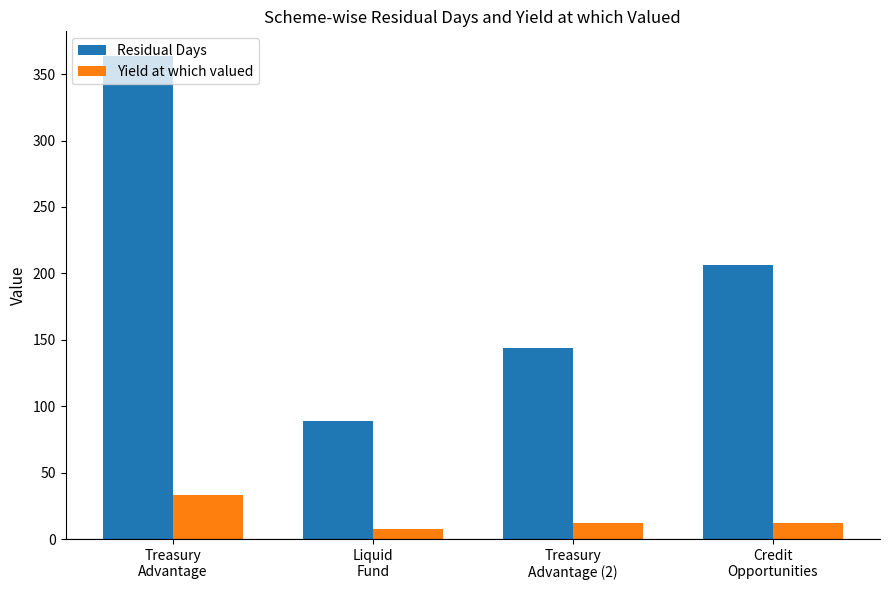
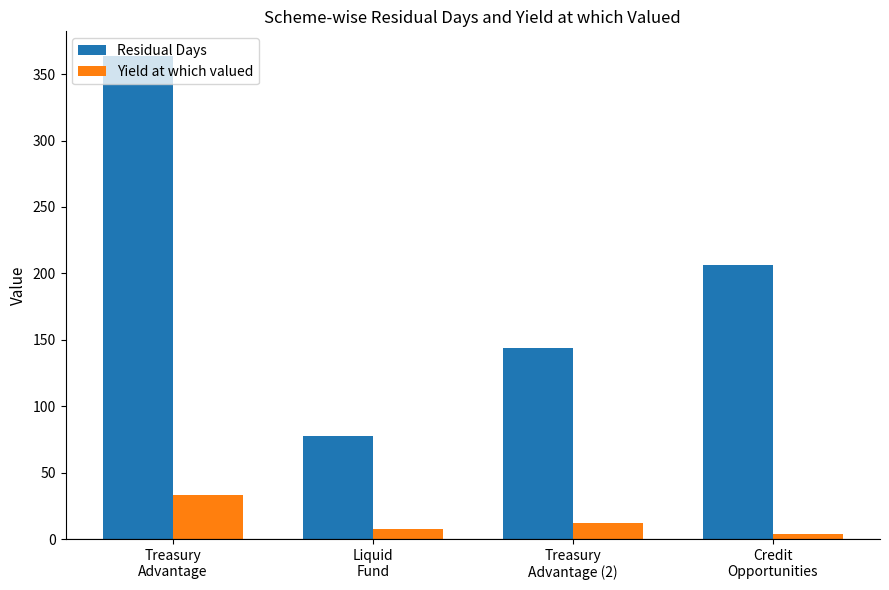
Residual Days, Liquid Fund: 89 -> 78
Yield at which valued, Credit Opportunities: 13 -> 4
